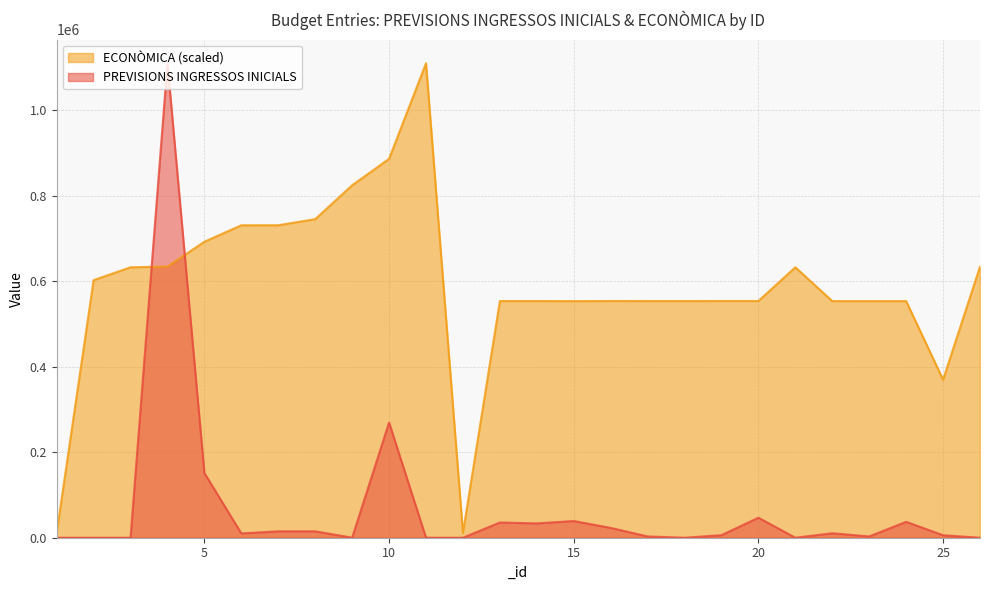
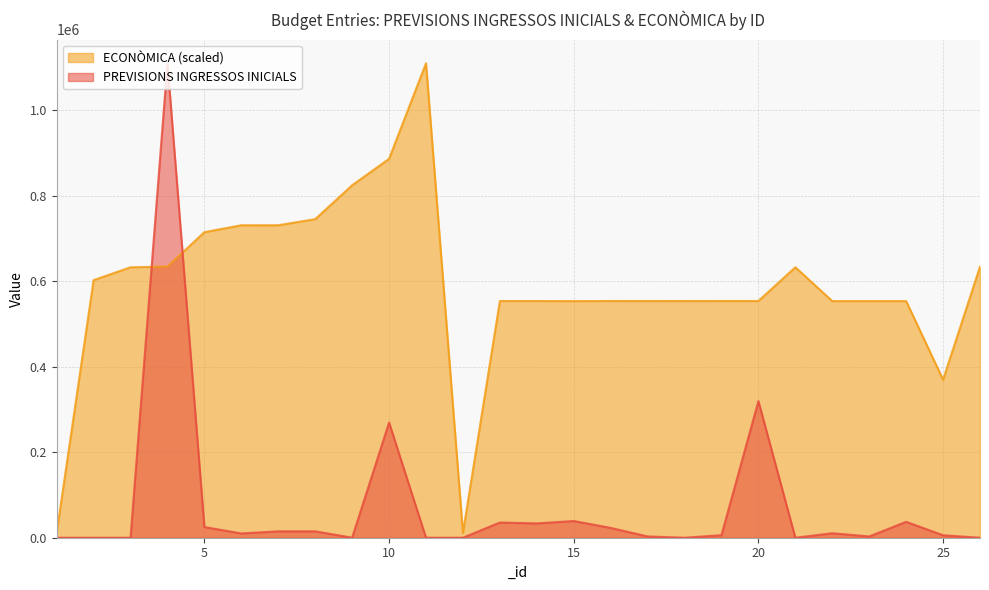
ECONÒMICA (scaled), 5: 690000 -> 710000
PREVISIONS INGRESSOS INICIALS, 5: 150000 -> 30000
PREVISIONS INGRESSOS INICIALS, 20: 50000 -> 320000
